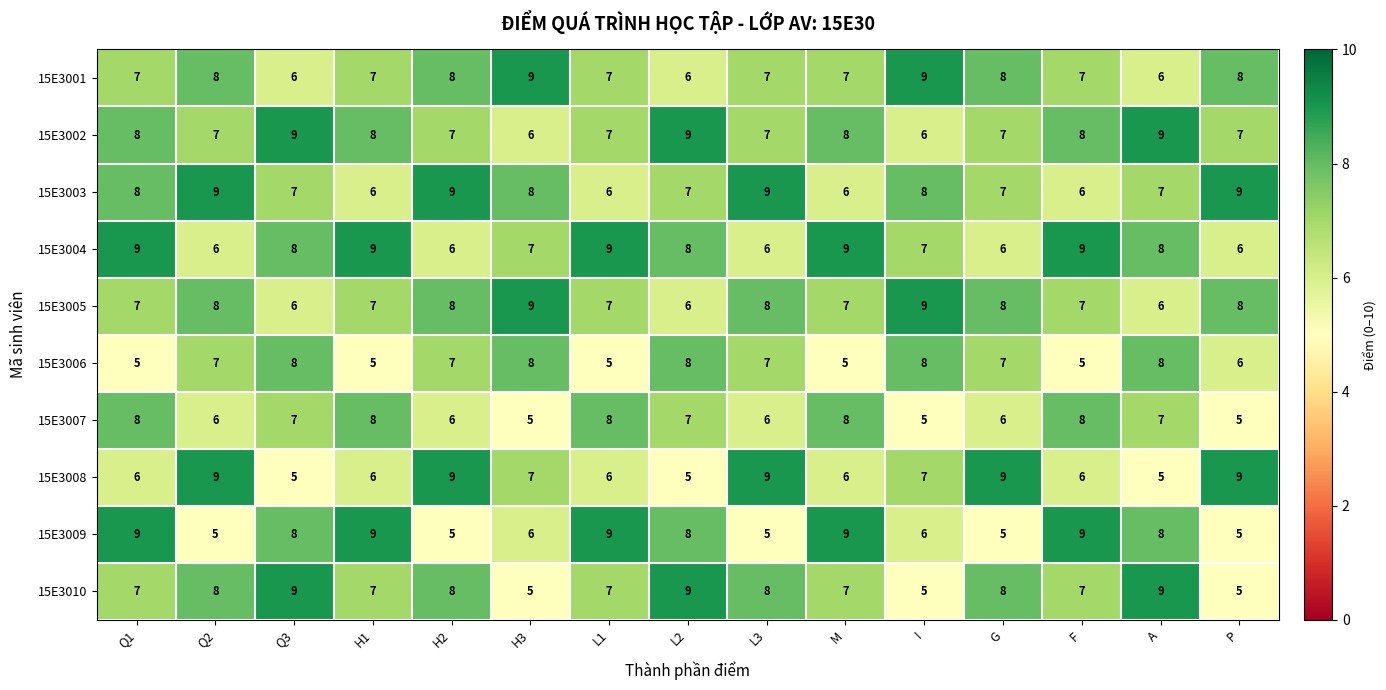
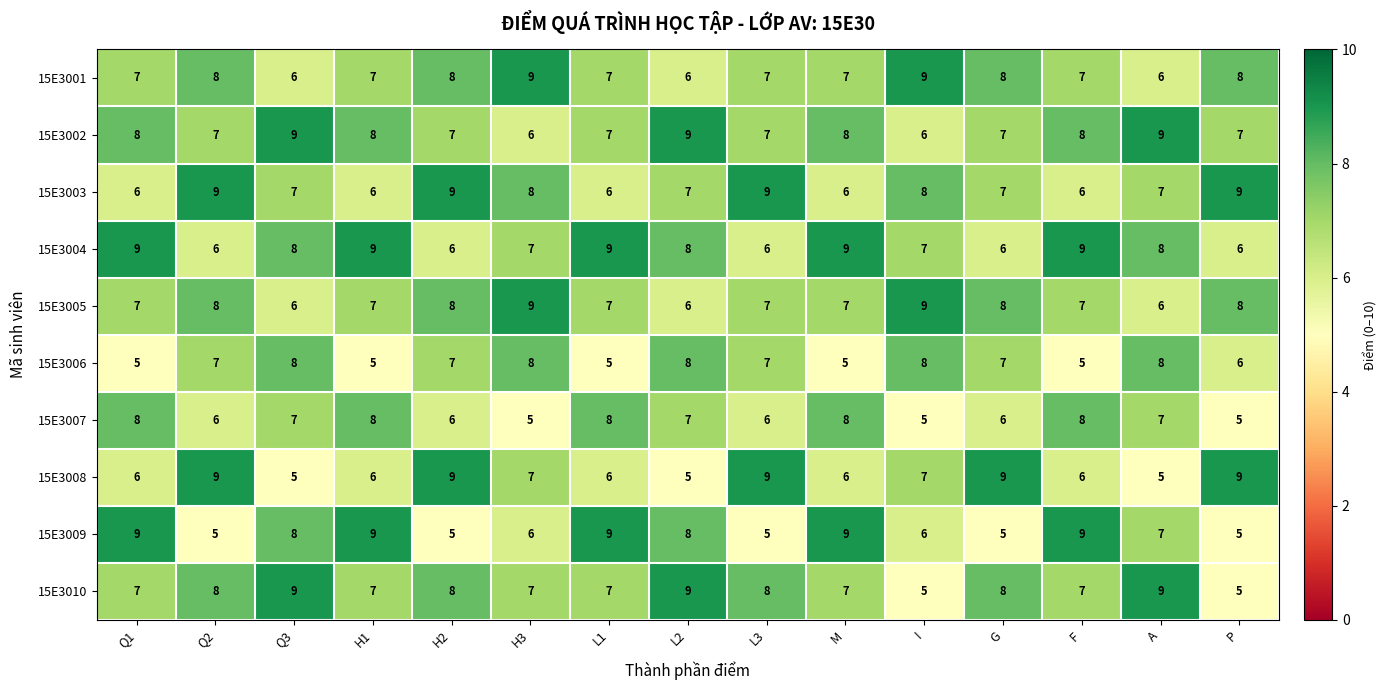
15E3003, Q1: 8 -> 6
15E3005, L3: 8 -> 7
15E3009, A: 8 -> 7
15E3010, H3: 5 -> 7
